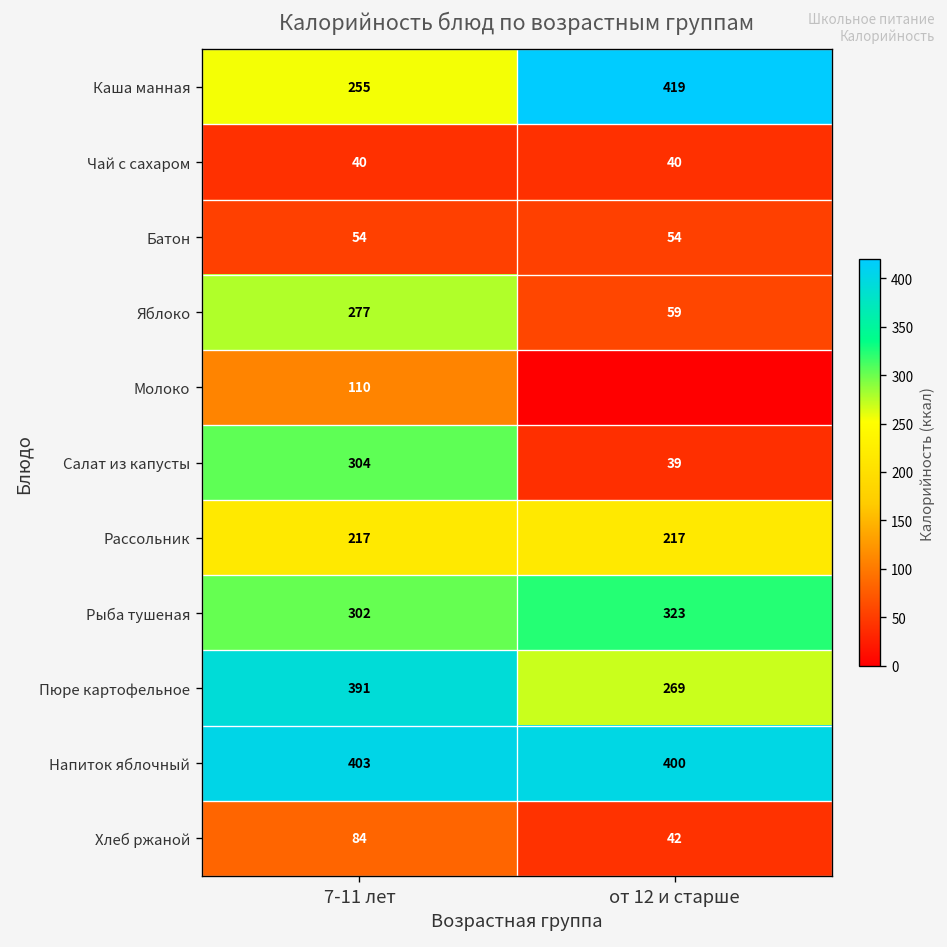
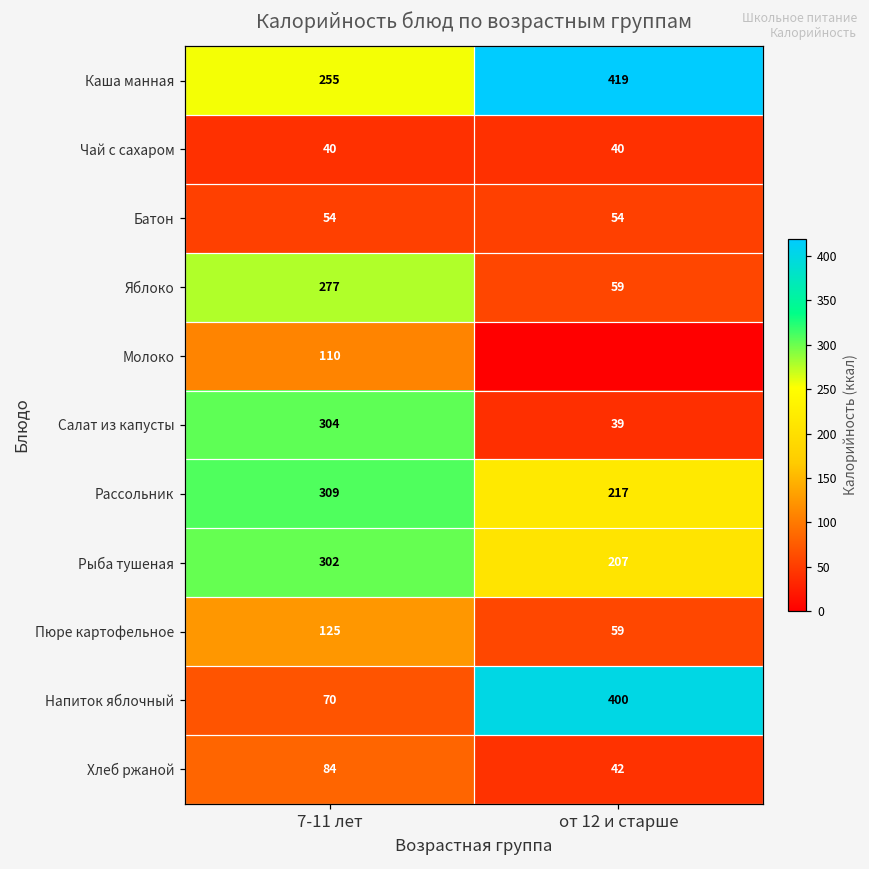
Рассольник, 7-11 лет: 217 -> 309
Рыба тушеная, от 12 и старше: 323 -> 207
Пюре картофельное, 7-11 лет: 391 -> 125
Пюре картофельное, от 12 и старше: 269 -> 59
Напиток яблочный, 7-11 лет: 403 -> 70
